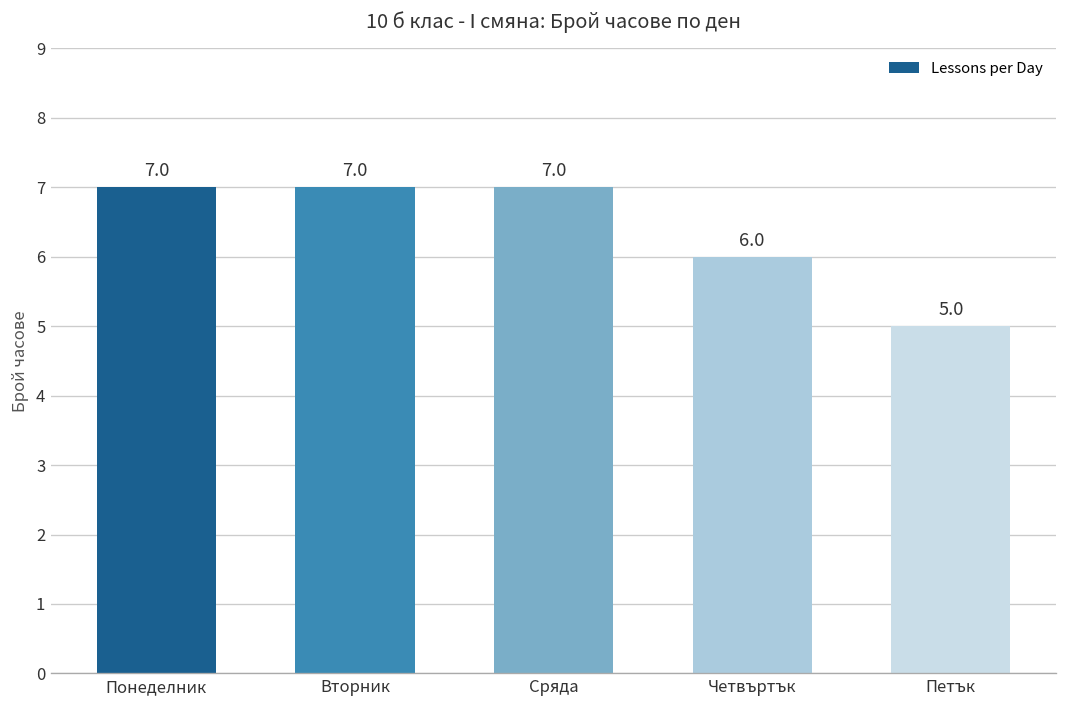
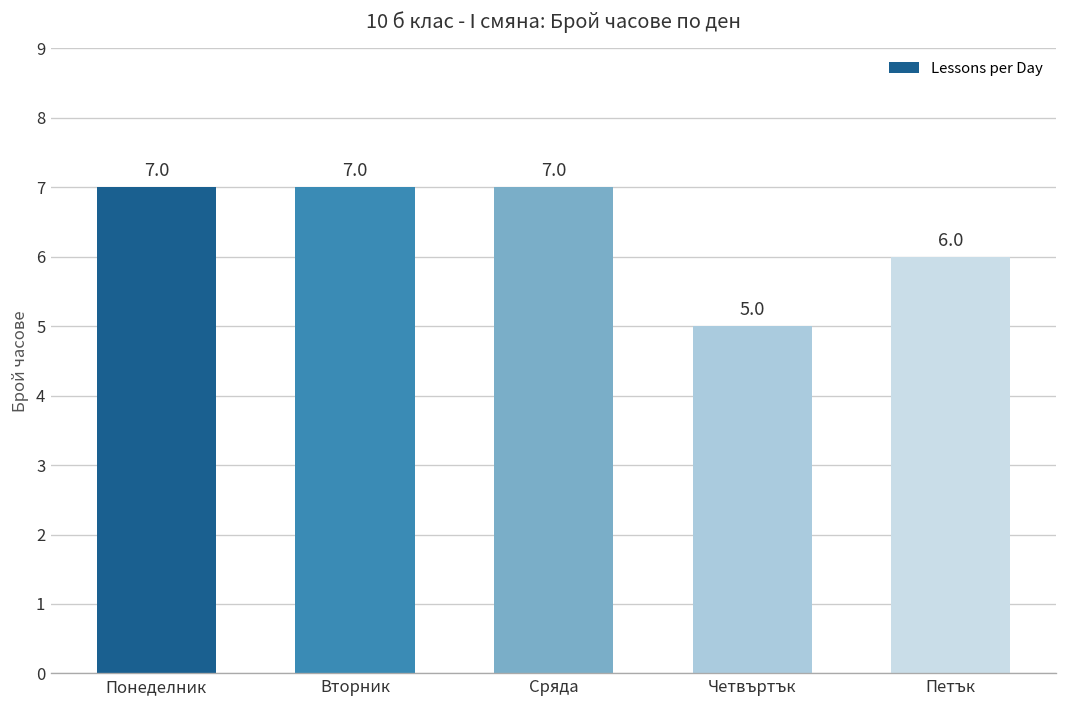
Четвъртък: 6.0 -> 5.0
Петък: 5.0 -> 6.0
